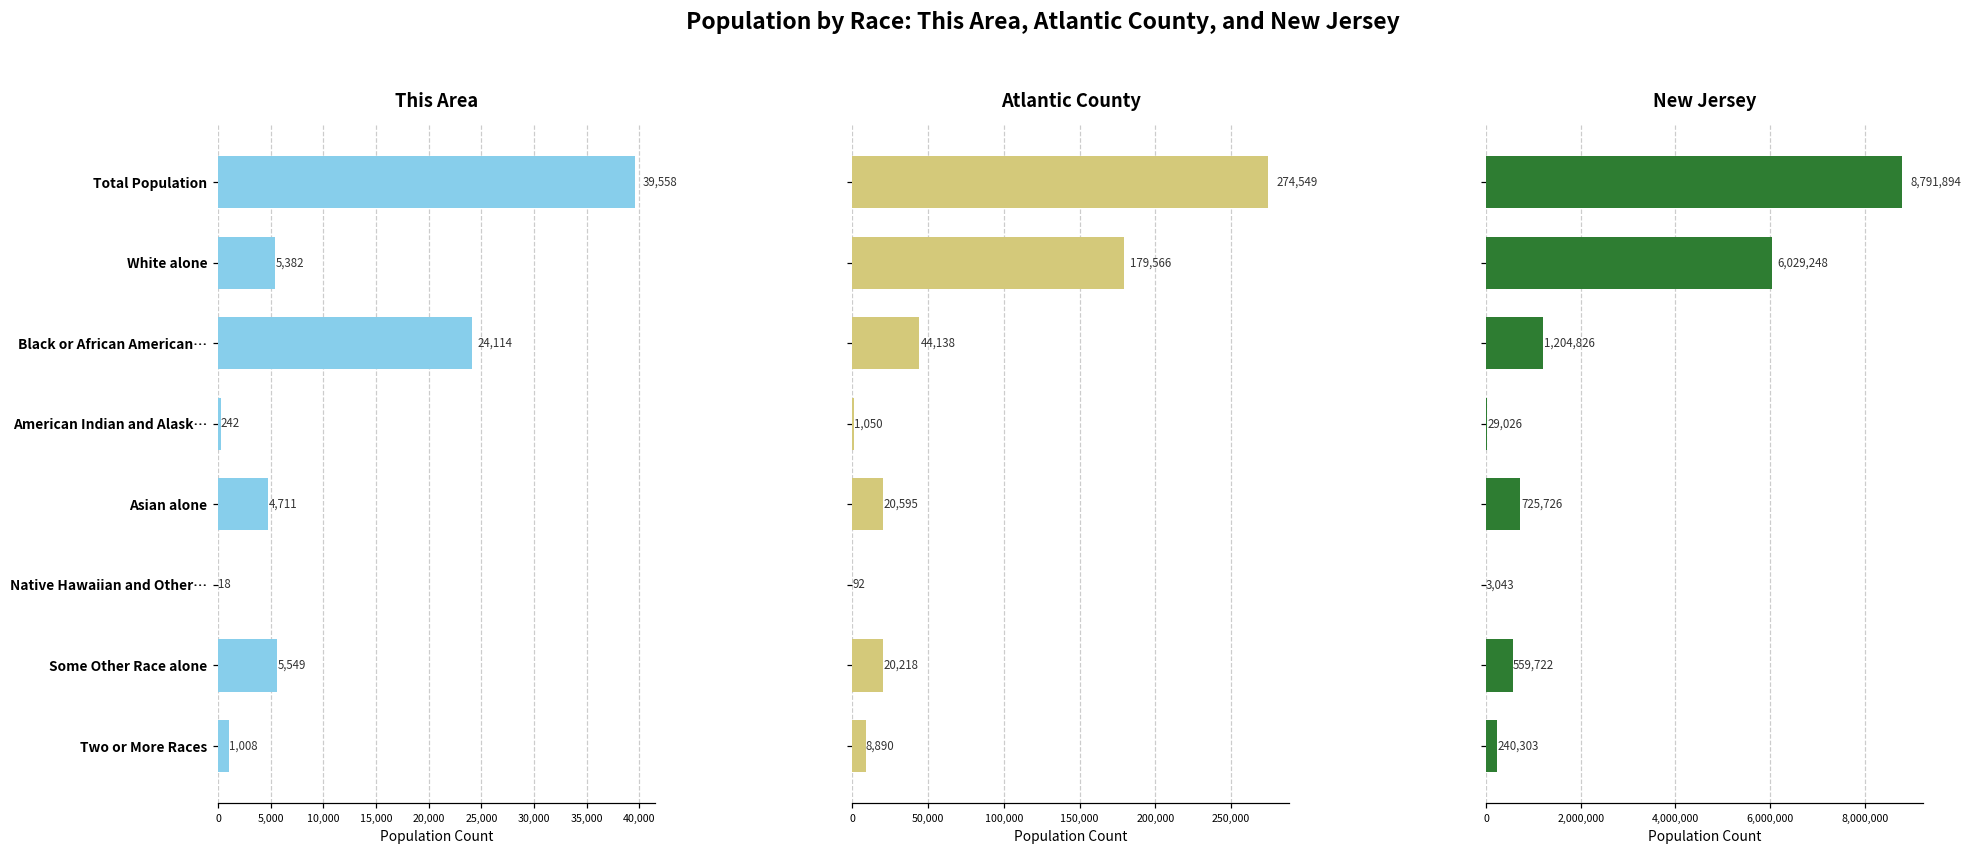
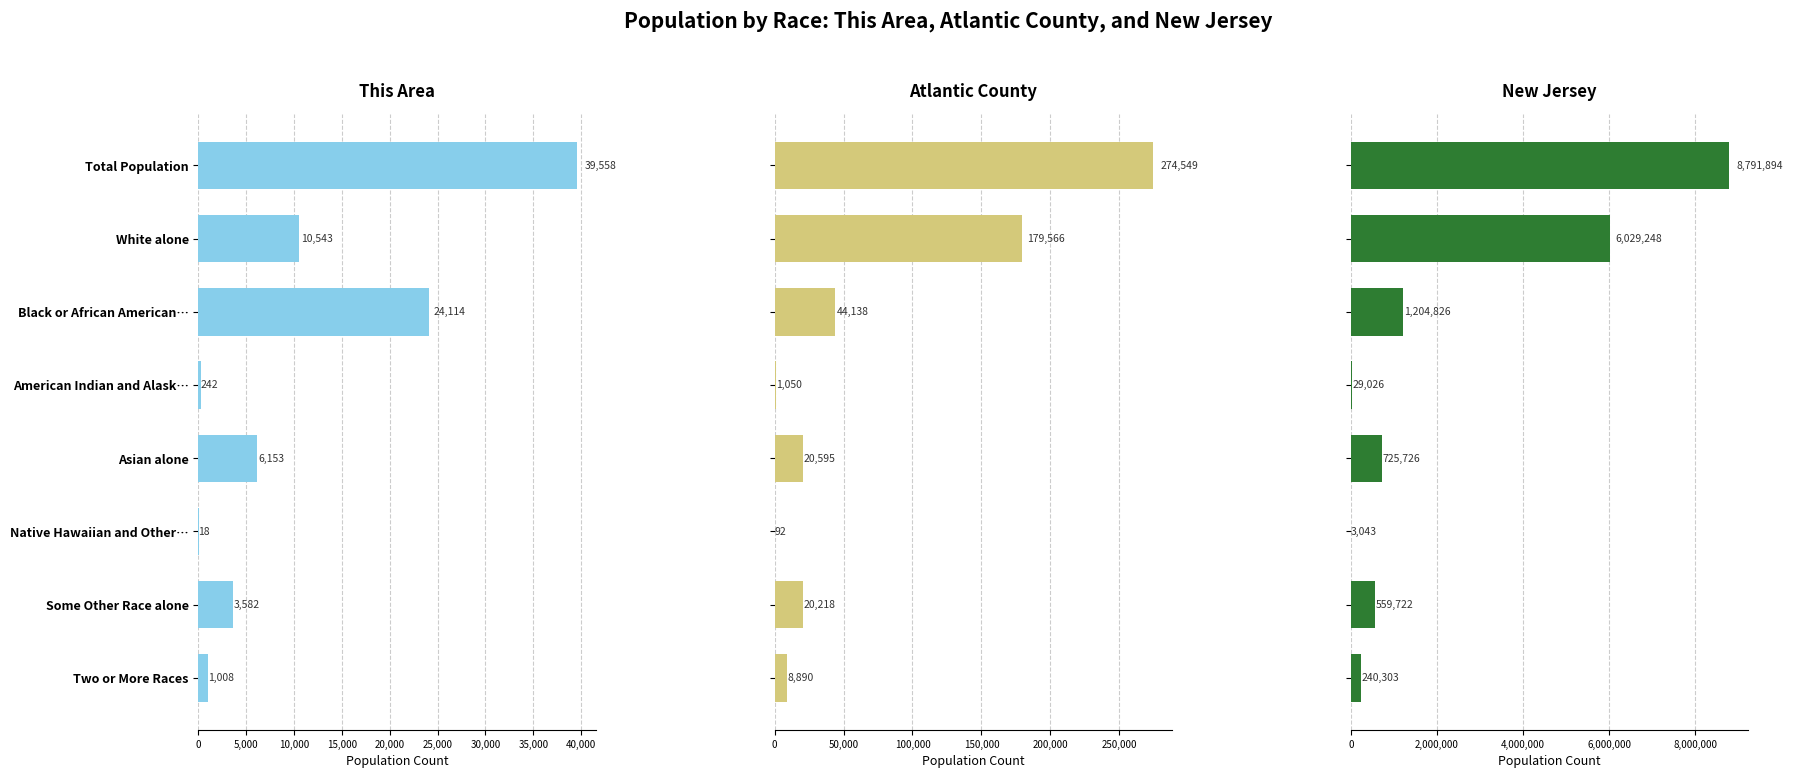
This Area, White alone: 5,382 -> 10,543
This Area, Asian alone: 4,711 -> 6,153
This Area, Some Other Race alone: 5,549 -> 3,582
